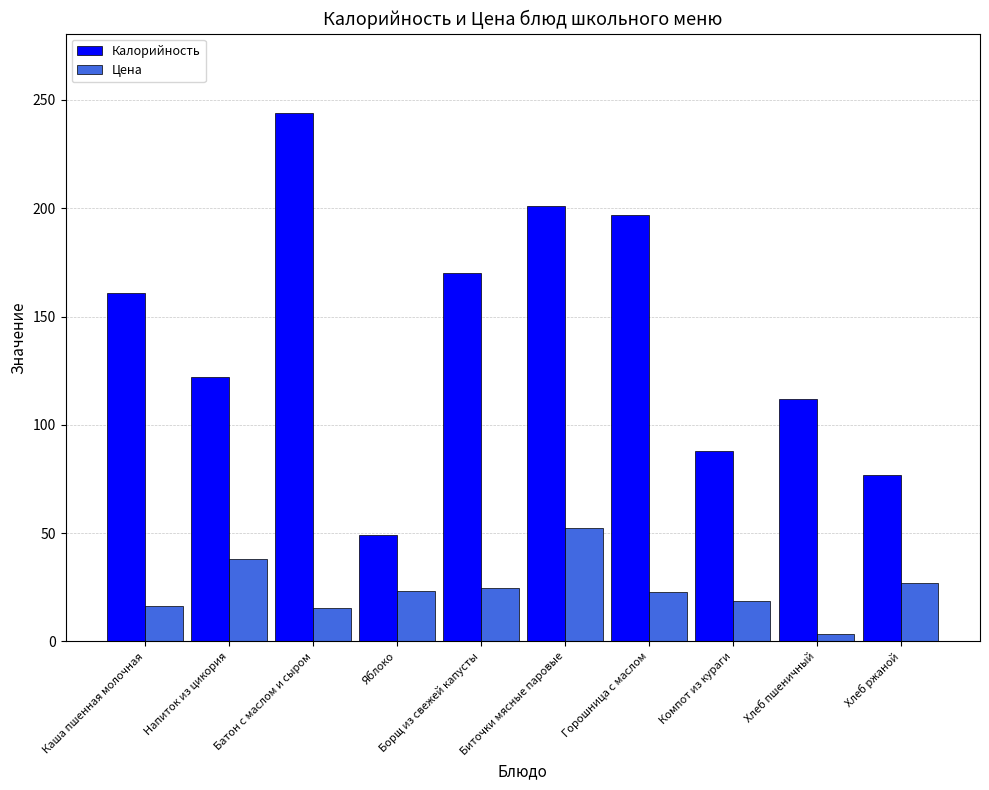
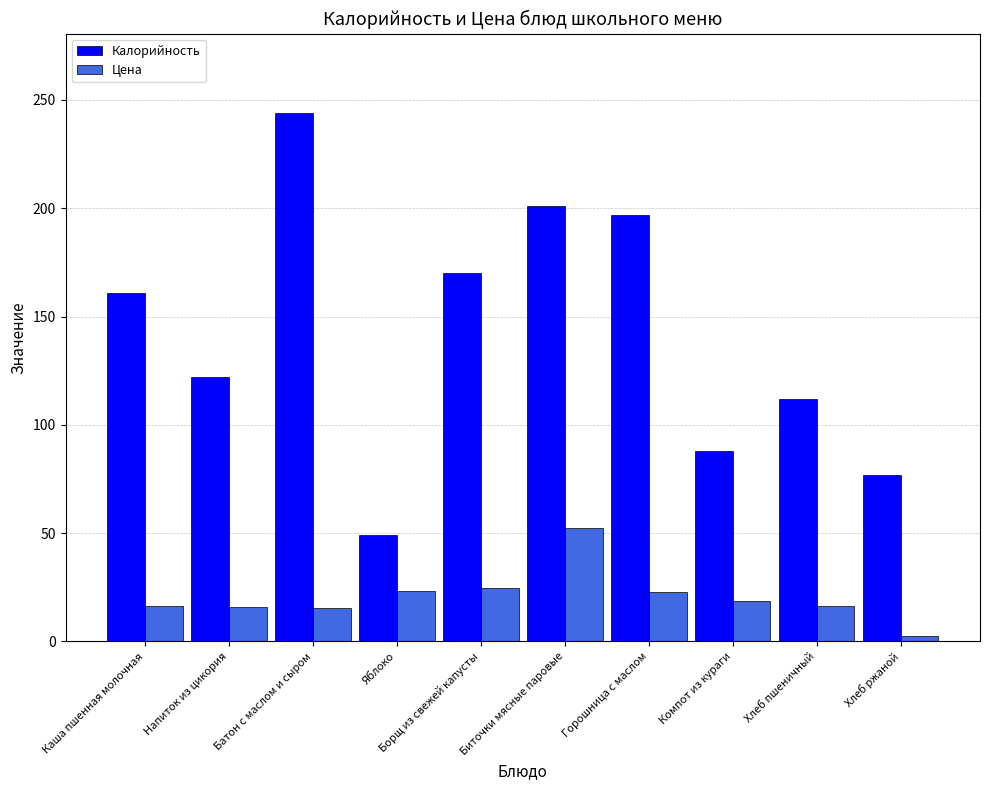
Цена, Напиток из цикория: 38 -> 16
Цена, Хлеб пшеничный: 3 -> 17
Цена, Хлеб ржаной: 27 -> 2
